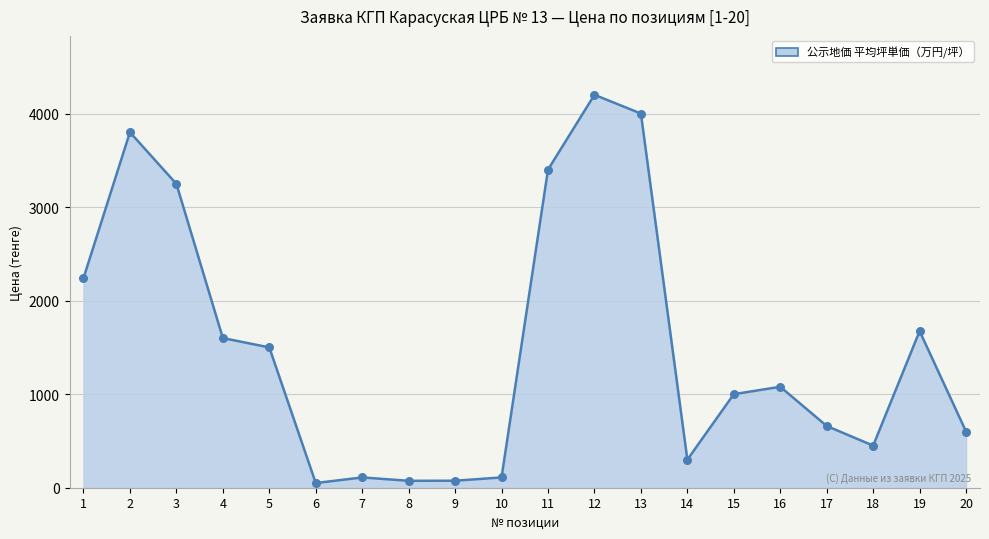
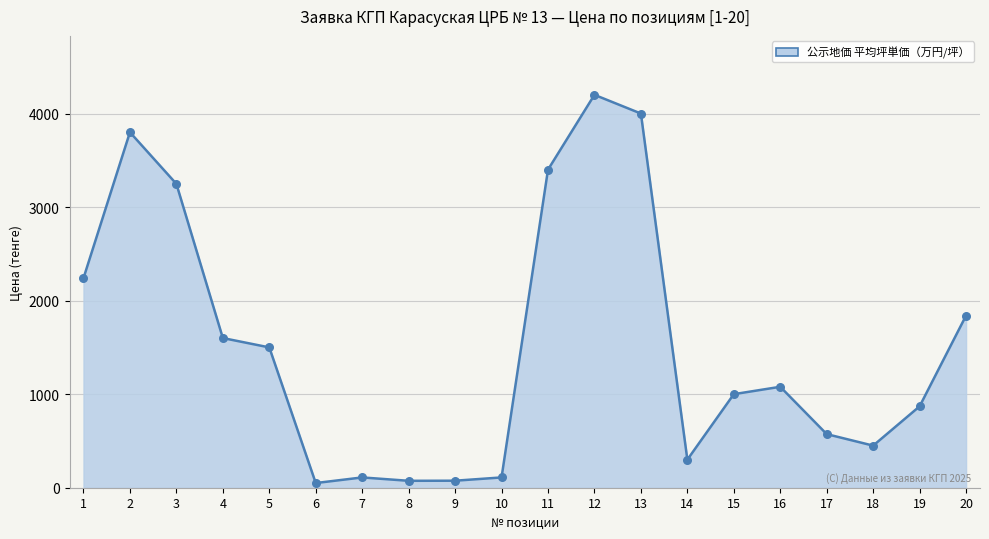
17: 700 -> 600
19: 1700 -> 900
20: 600 -> 1800
